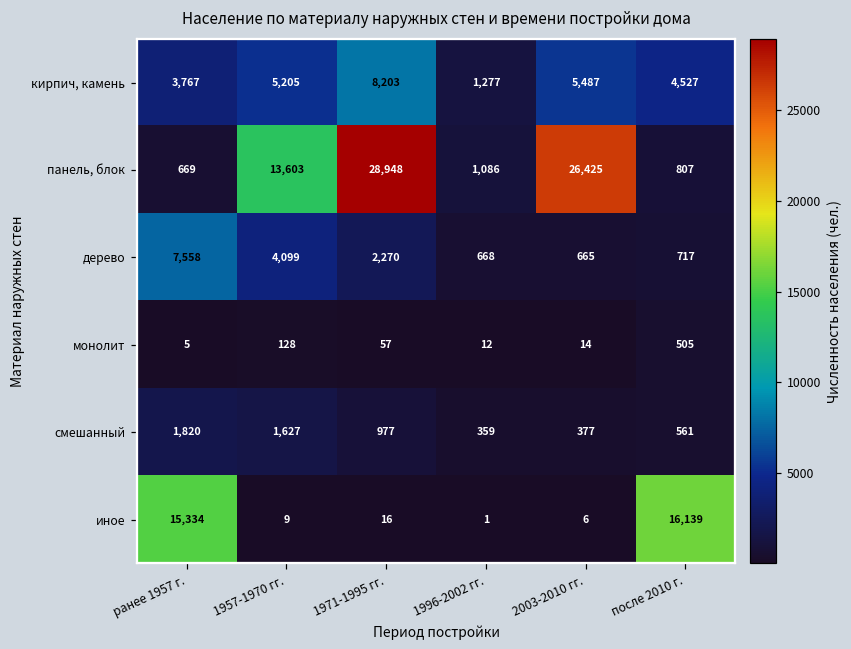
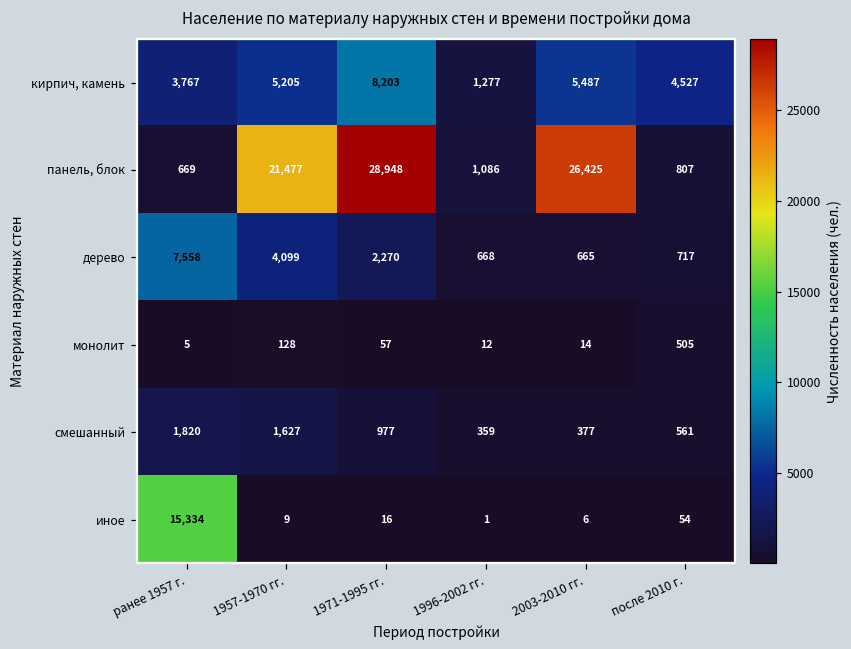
панель, блок, 1957-1970 гг.: 13,603 -> 21,477
иное, после 2010 г.: 16,139 -> 54
